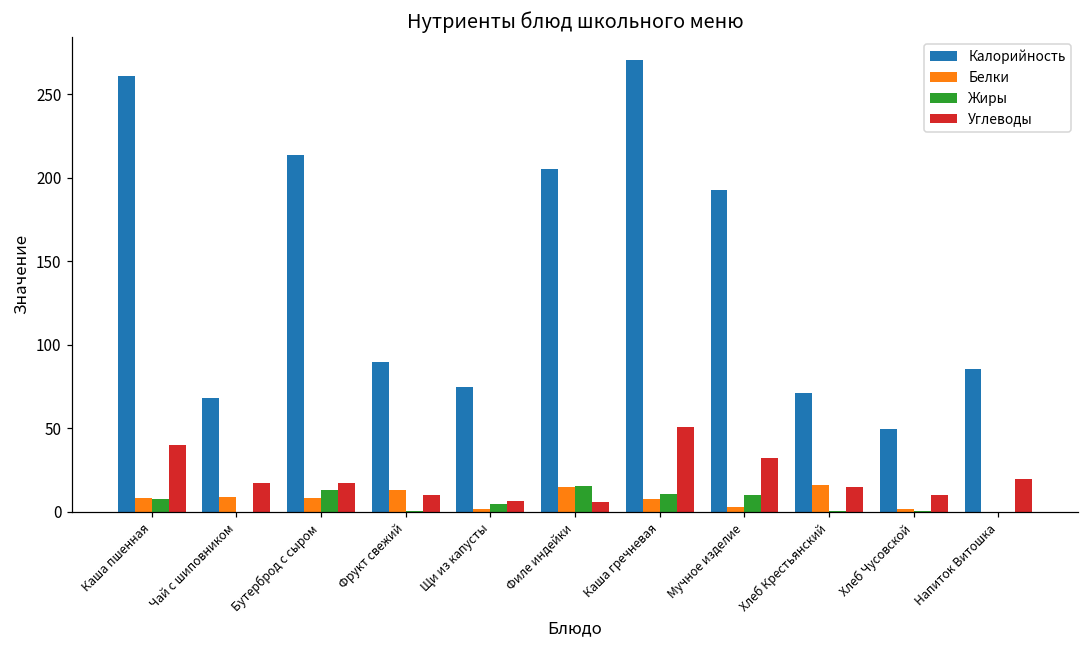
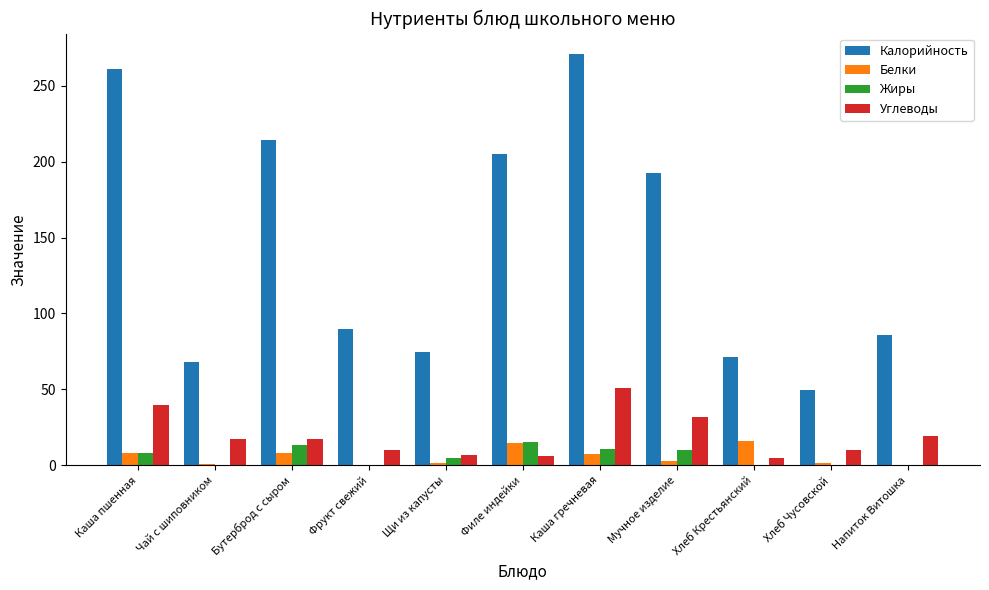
Белки, Чай с шиповником: 9 -> 1
Белки, Фрукт свежий: 13 -> 0
Углеводы, Хлеб Крестьянский: 15 -> 5
